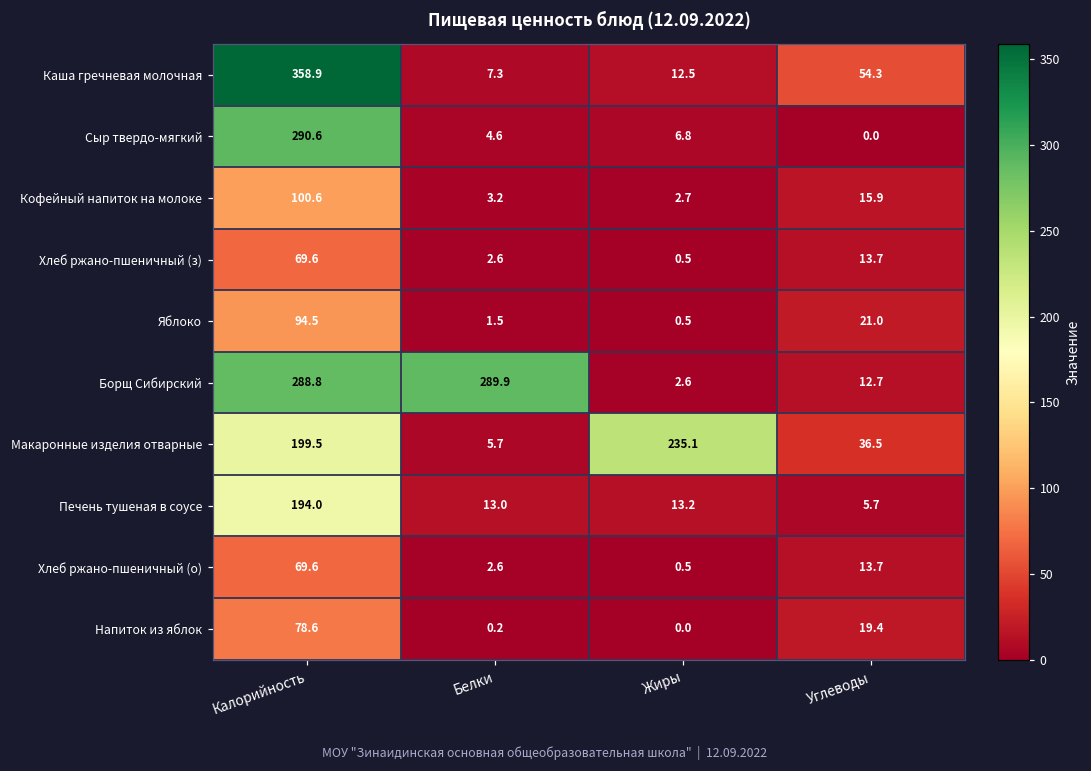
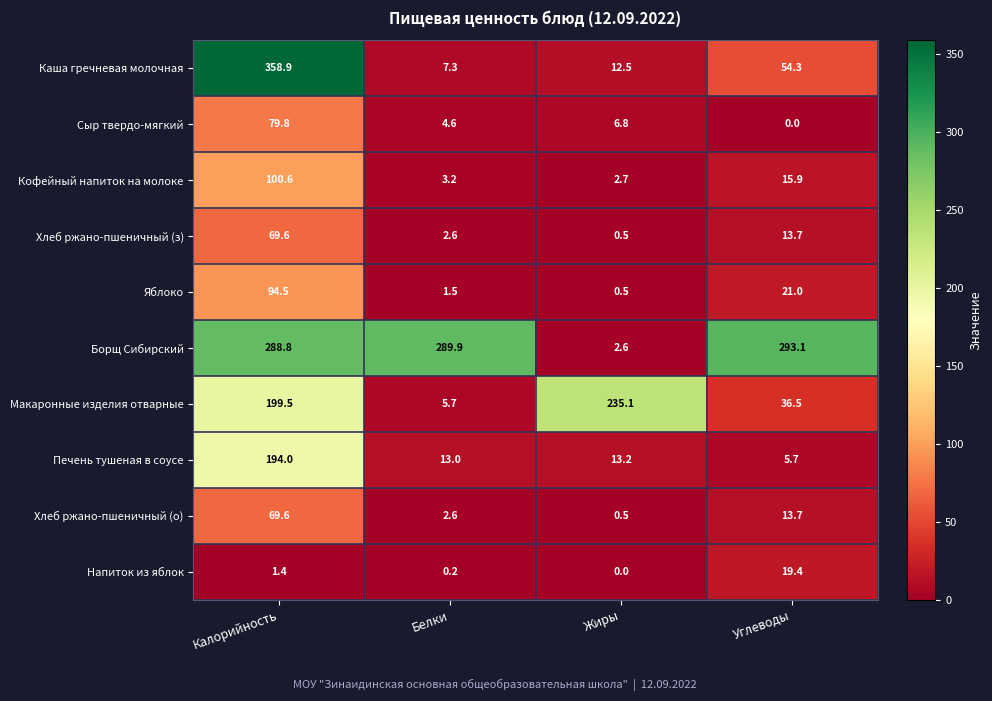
Сыр твердо-мягкий, Калорийность: 290.6 -> 79.8
Борщ Сибирский, Углеводы: 12.7 -> 293.1
Напиток из яблок, Калорийность: 78.6 -> 1.4
